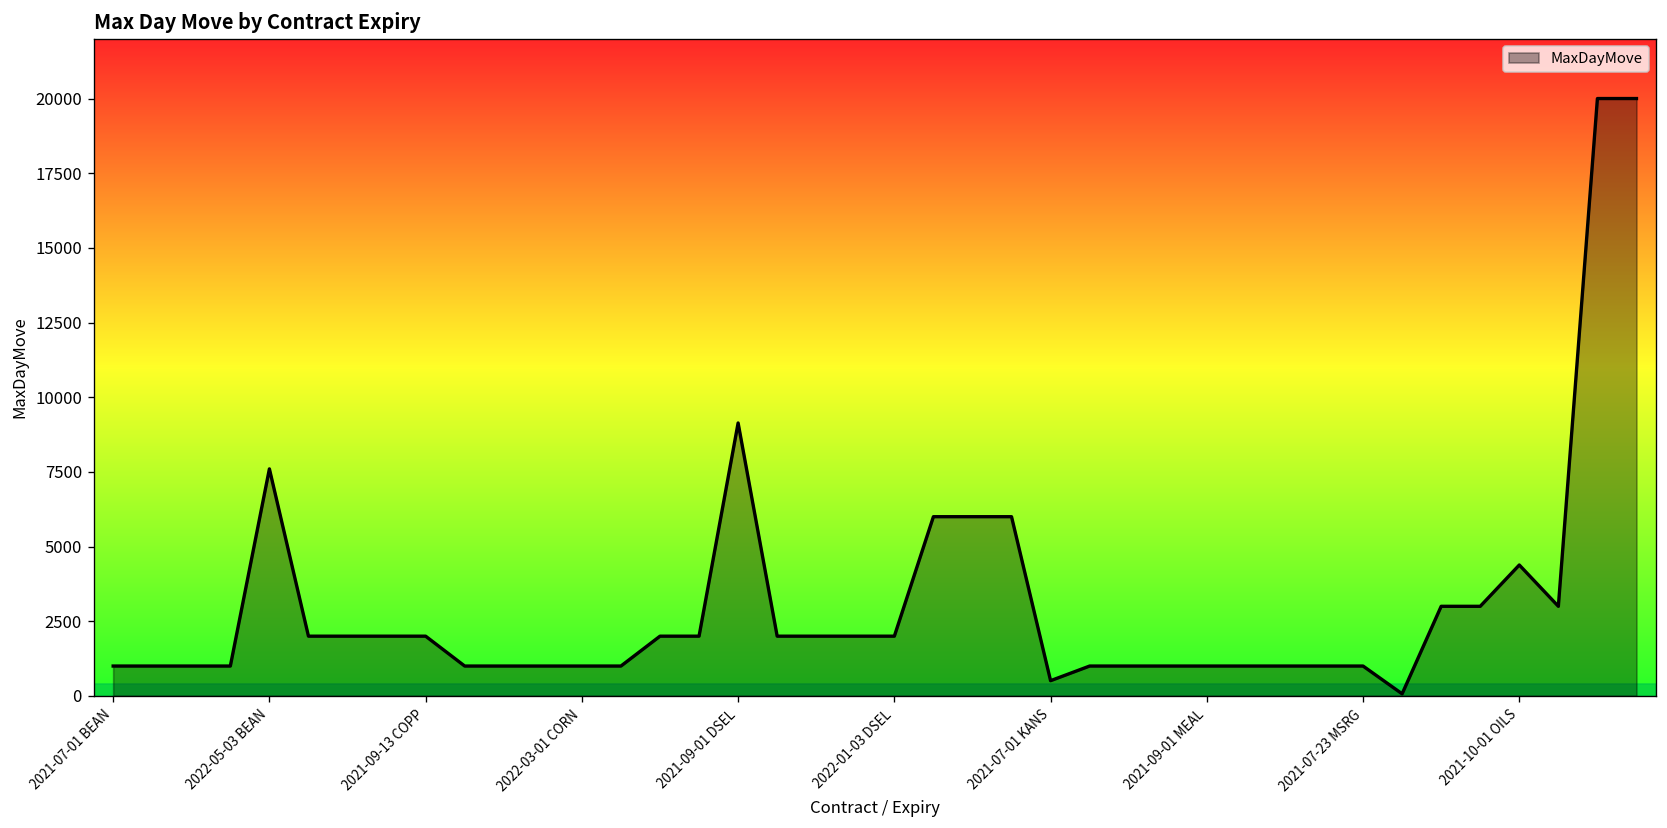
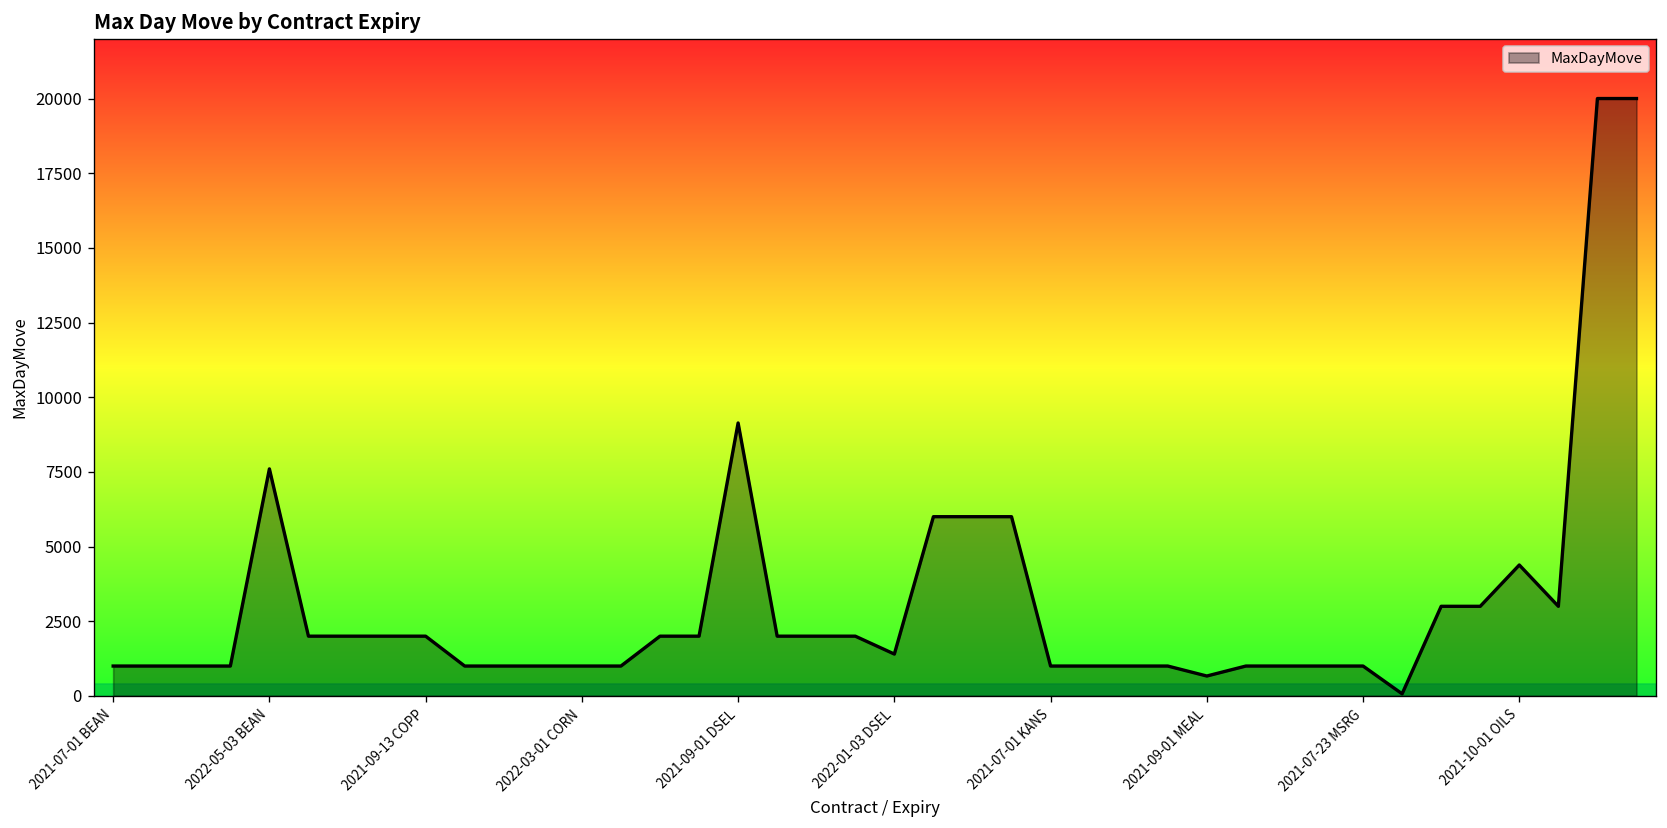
2022-01-03 DSEL: 2000 -> 1400
2021-07-01 KANS: 500 -> 1000
2021-09-01 MEAL: 1000 -> 700
